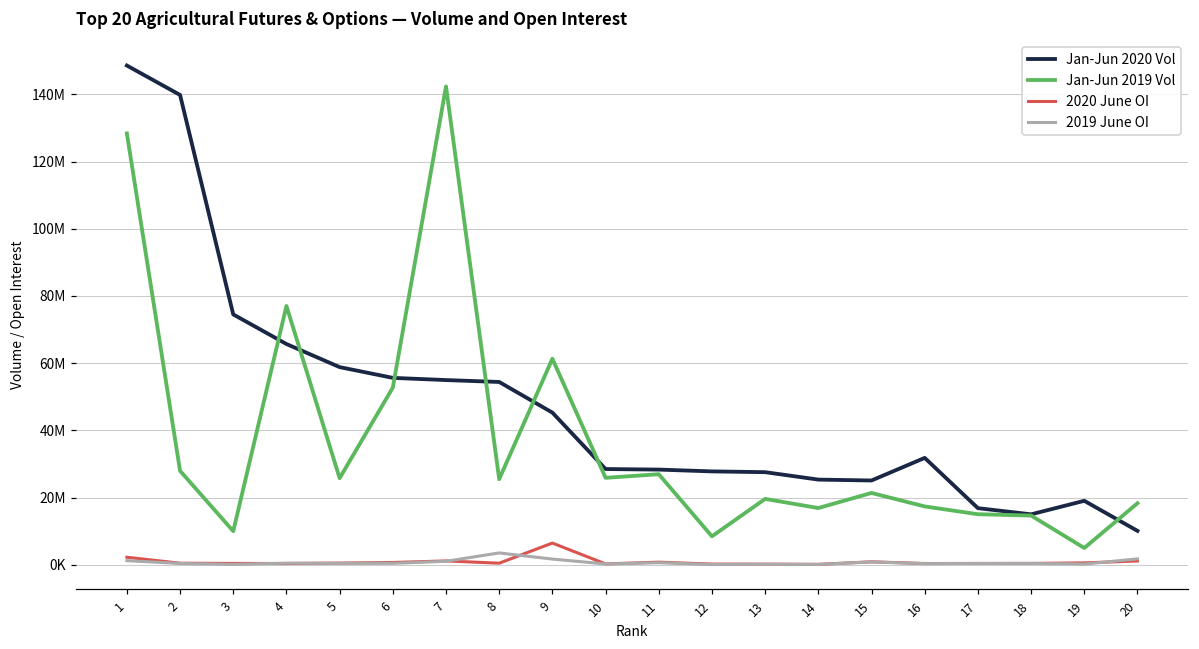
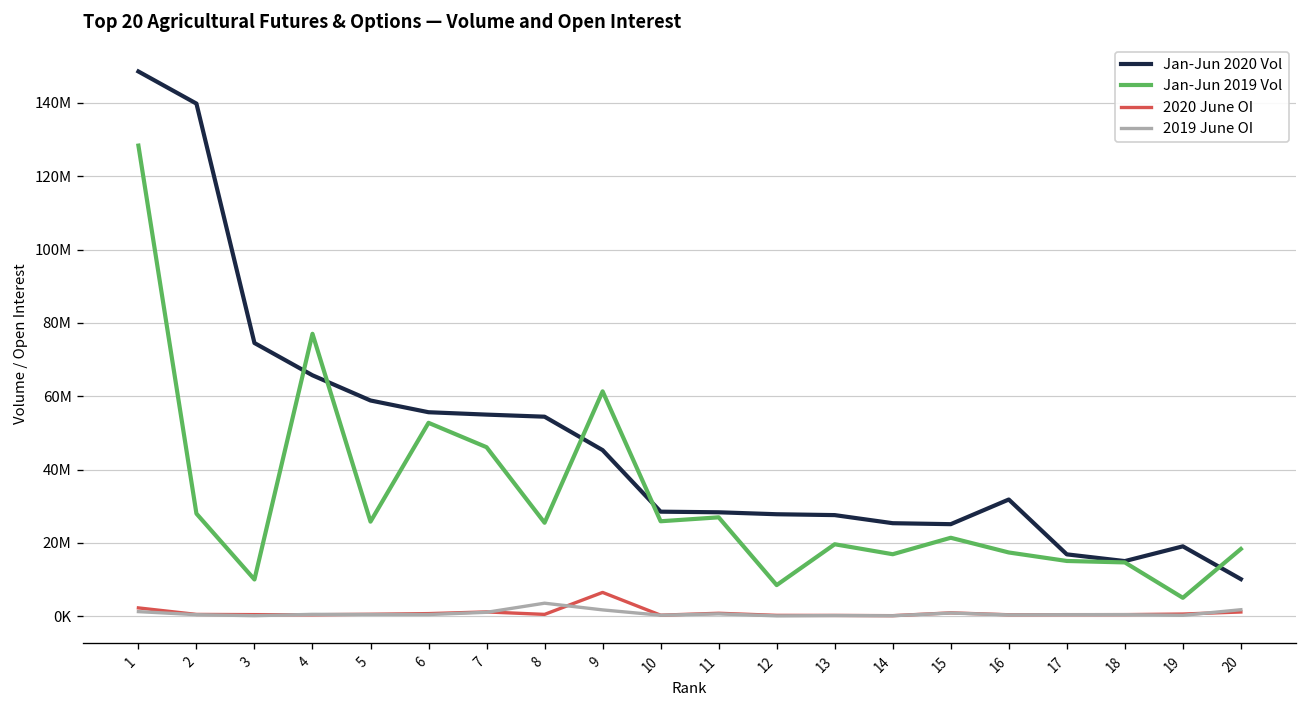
Jan-Jun 2019 Vol, 7: 142000000 -> 46000000
